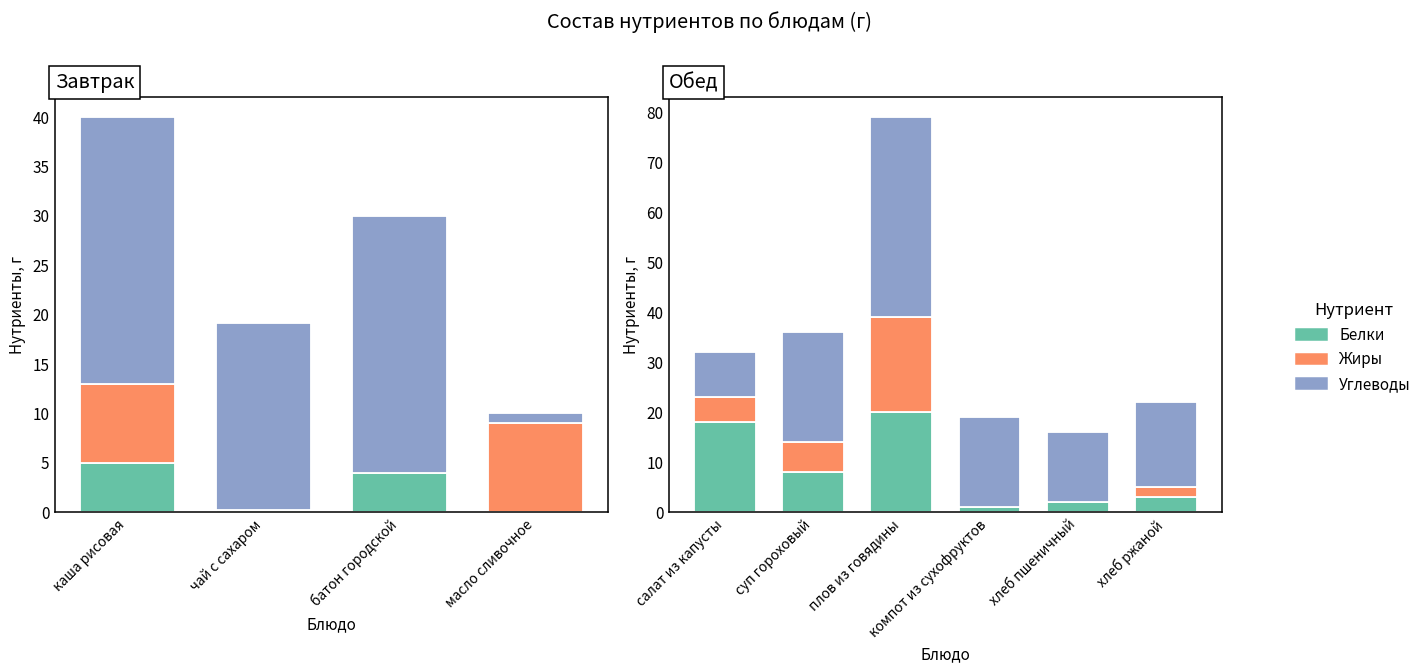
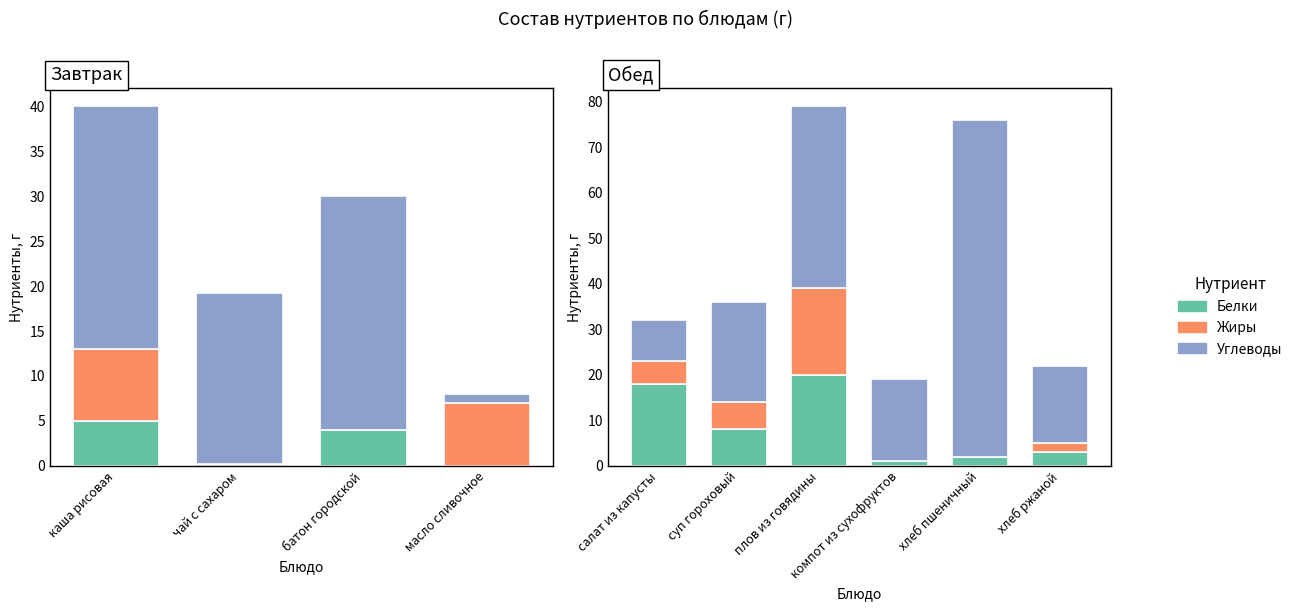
Завтрак, Жиры, масло сливочное: 9 -> 7
Обед, Углеводы, хлеб пшеничный: 14 -> 74
